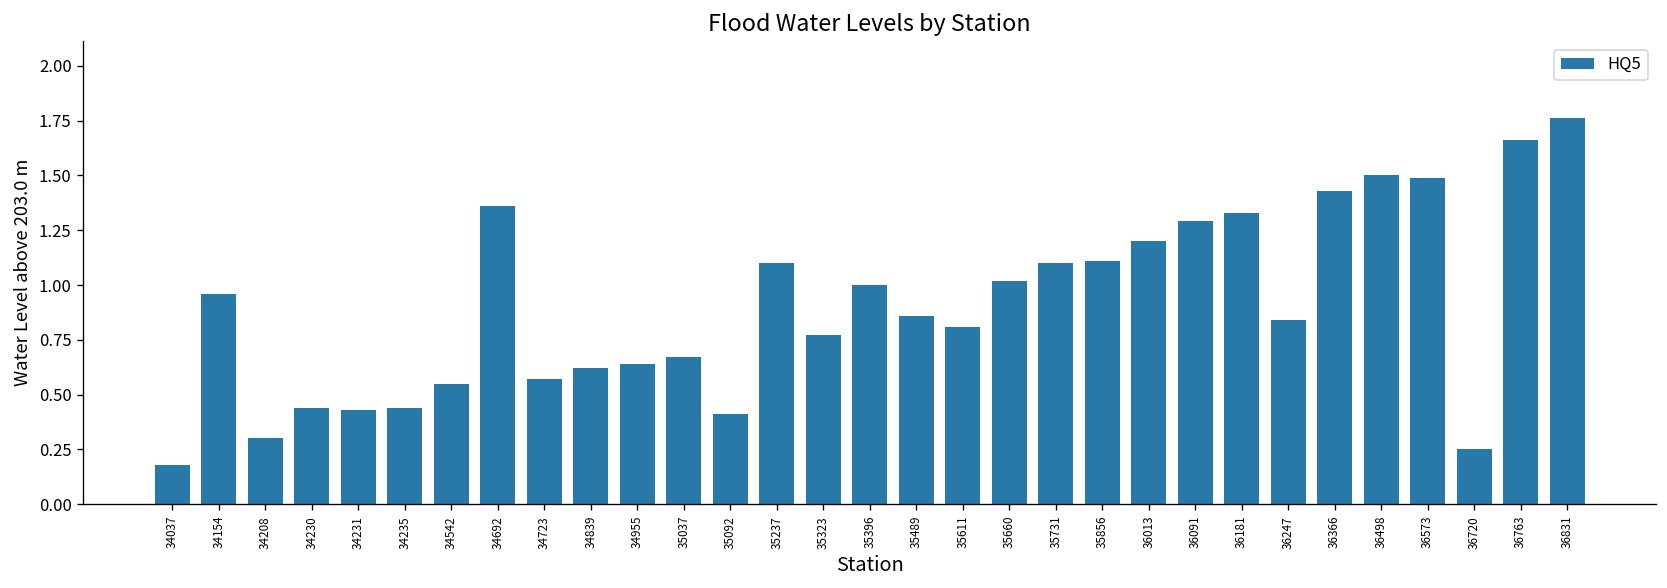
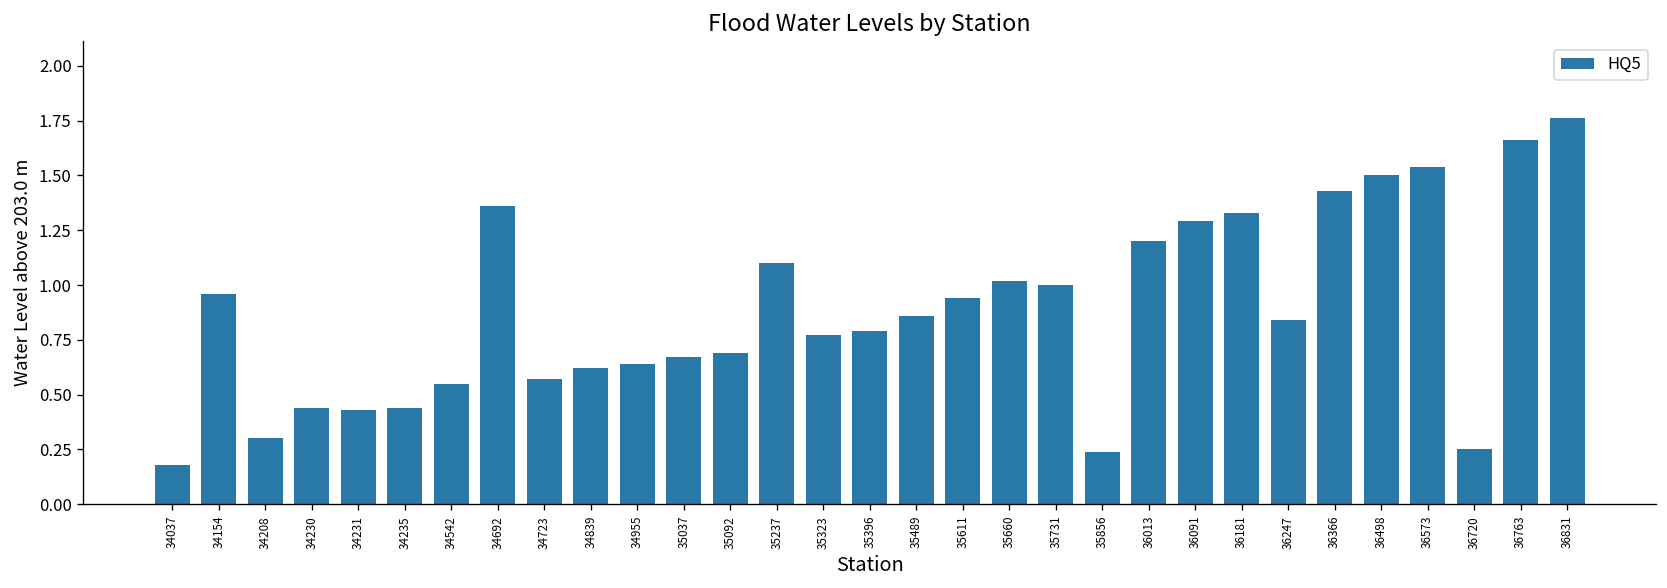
35092: 0.41 -> 0.69
35396: 1.00 -> 0.79
35611: 0.81 -> 0.94
35731: 1.10 -> 1.00
35856: 1.11 -> 0.24
36573: 1.49 -> 1.54
